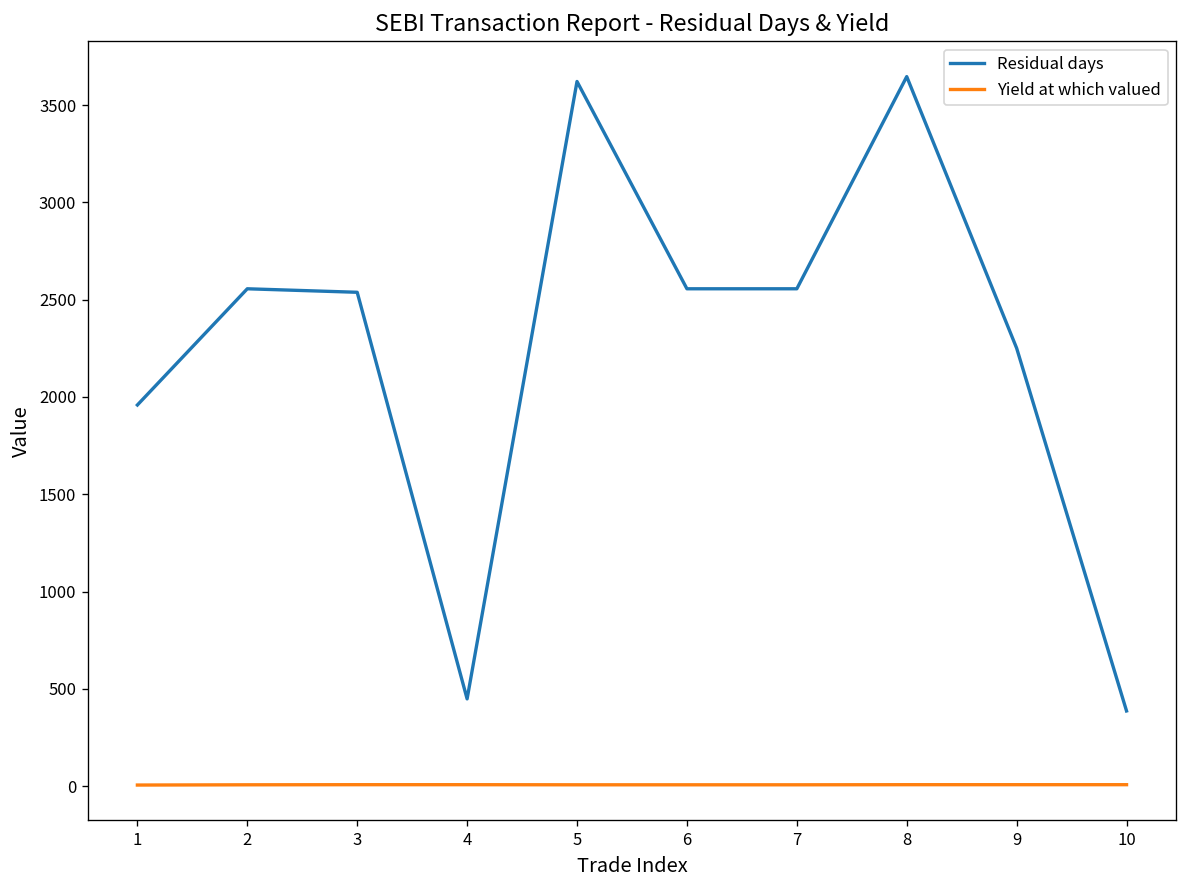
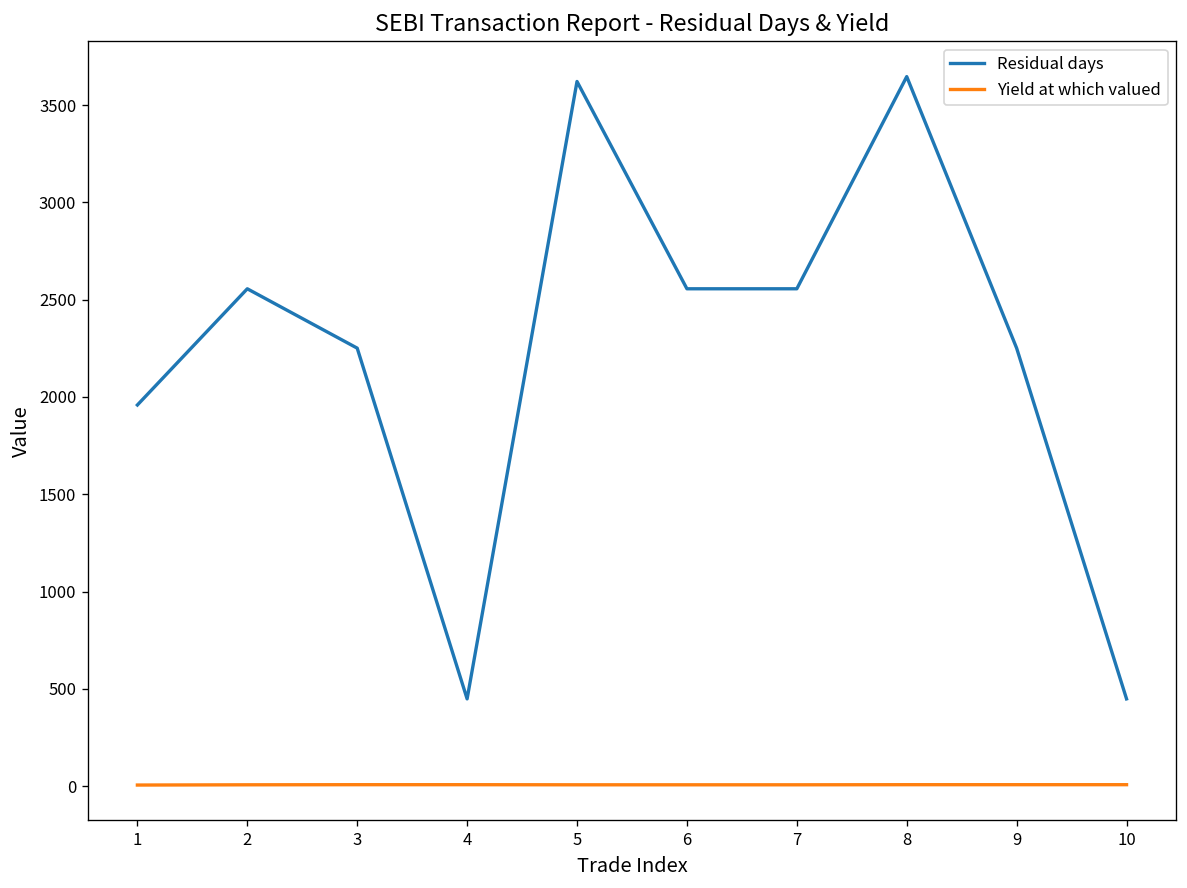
Residual days, 3: 2540 -> 2250
Residual days, 10: 390 -> 450
